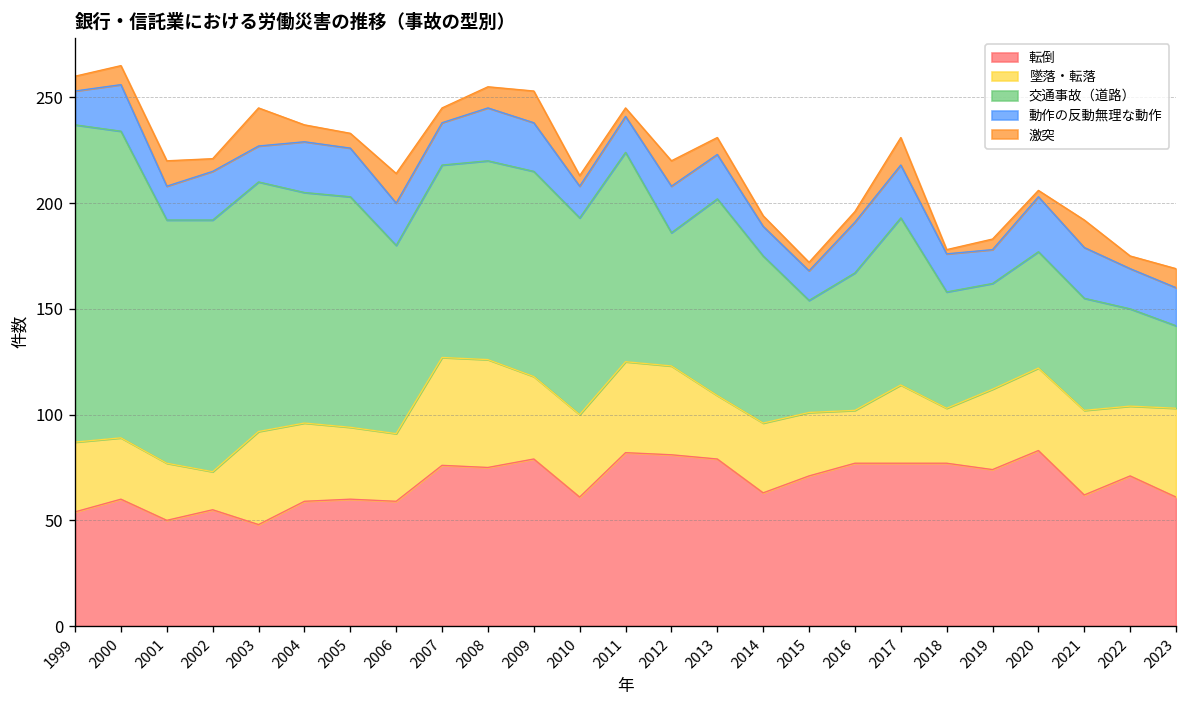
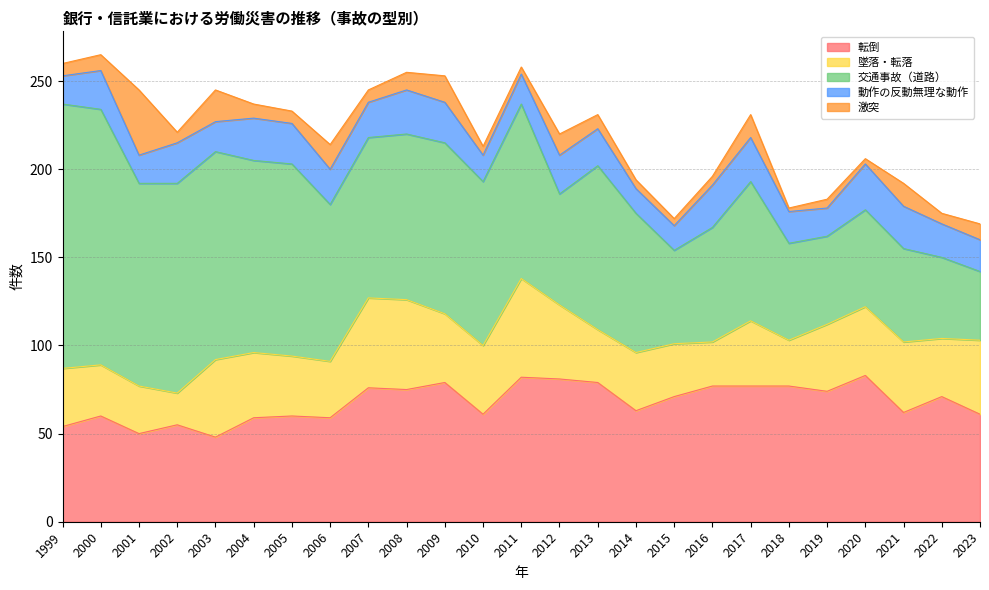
激突, 2001: 12 -> 37
墜落・転落, 2011: 43 -> 56
